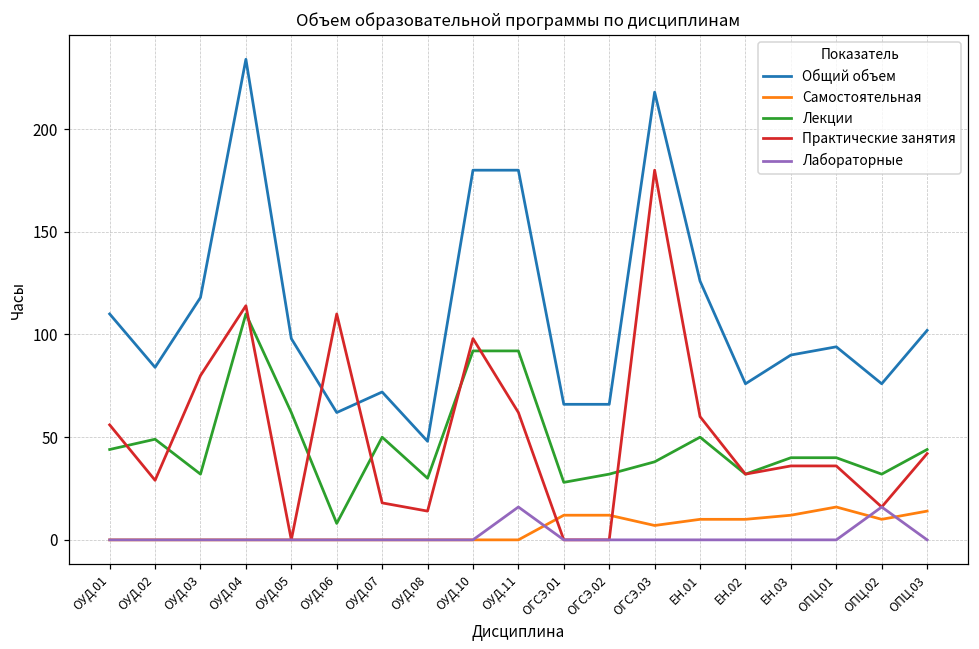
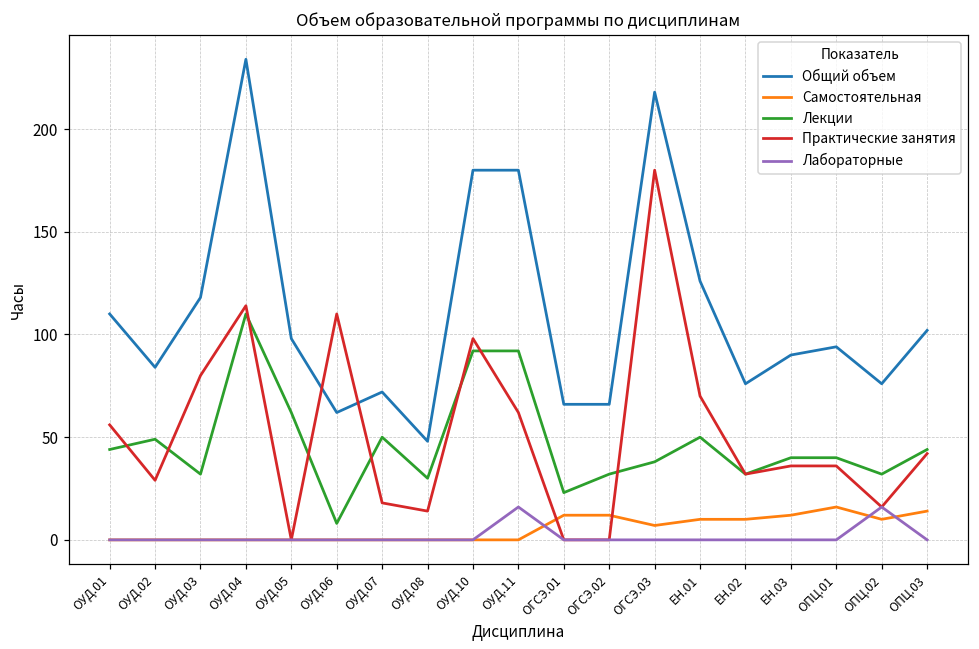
Лекции, ОГСЭ.01: 28 -> 23
Практические занятия, ЕН.01: 60 -> 70
